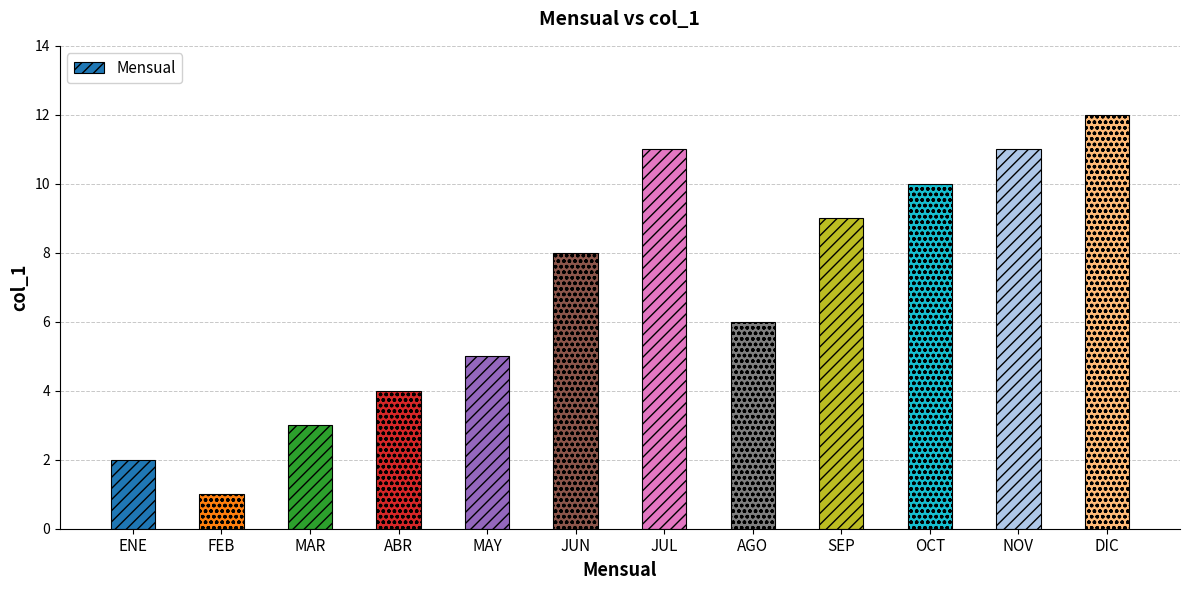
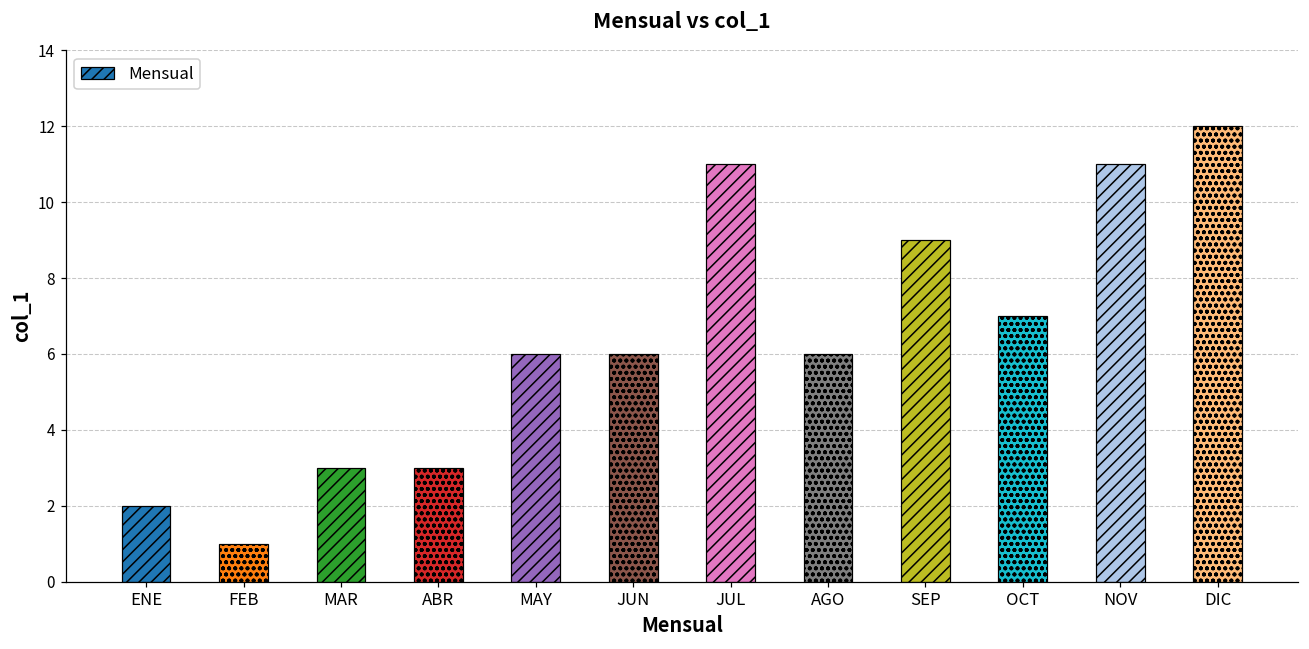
ABR: 4 -> 3
MAY: 5 -> 6
JUN: 8 -> 6
OCT: 10 -> 7
